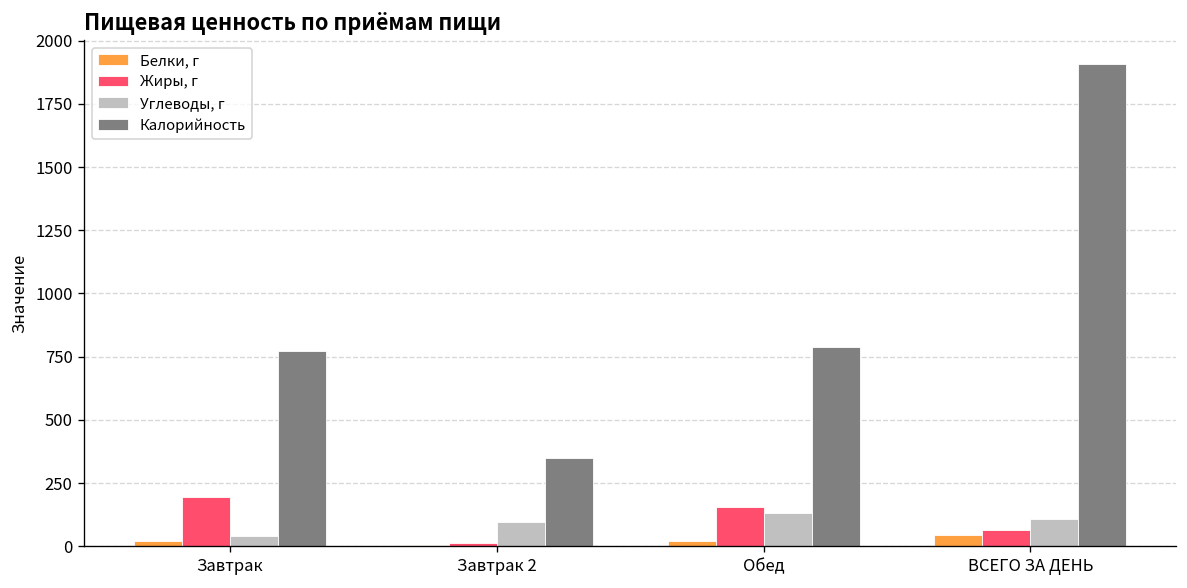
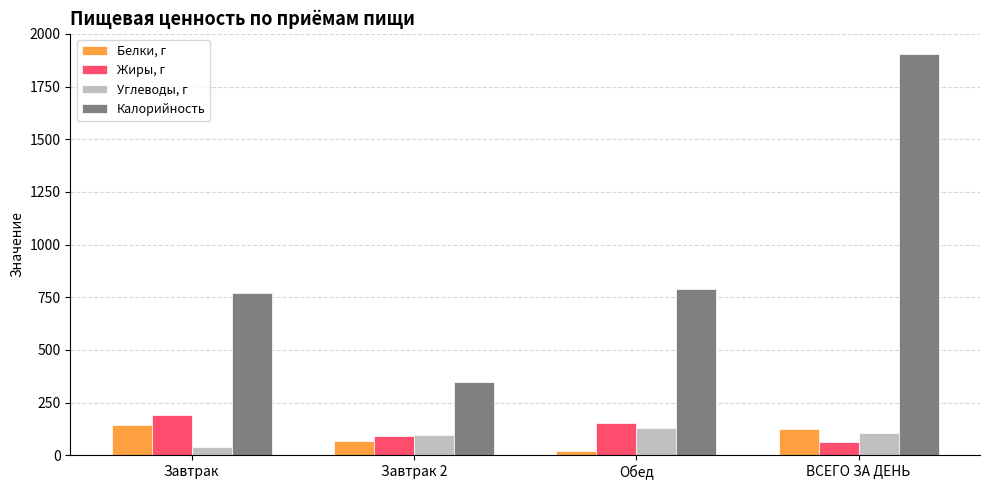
Белки, г, Завтрак: 20 -> 140
Белки, г, Завтрак 2: 0 -> 70
Жиры, г, Завтрак 2: 10 -> 90
Белки, г, ВСЕГО ЗА ДЕНЬ: 50 -> 120
